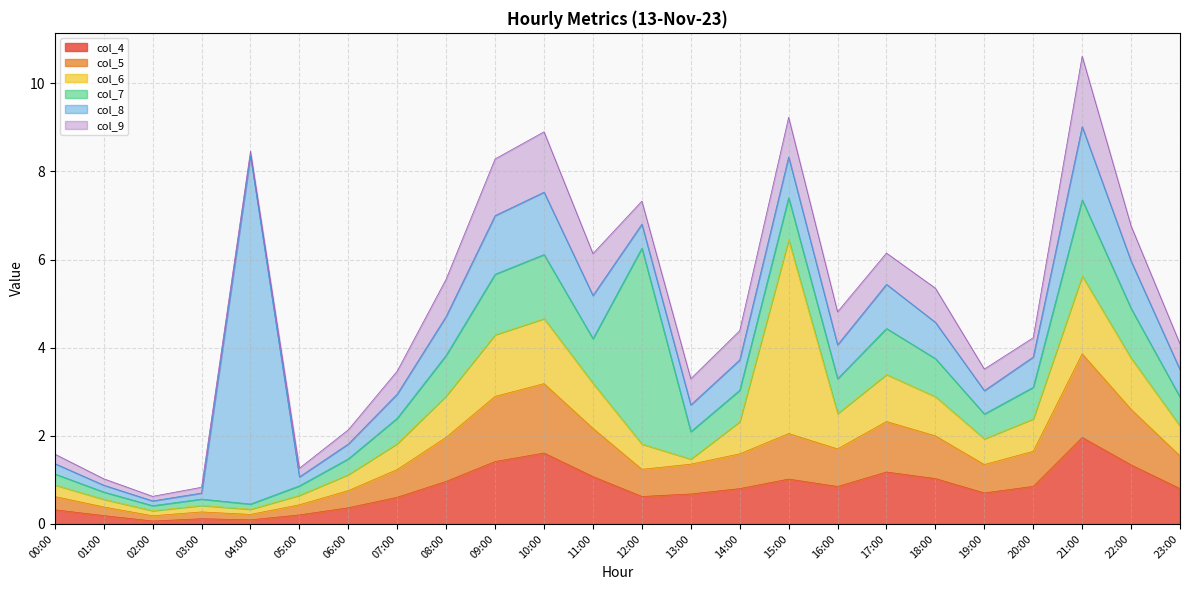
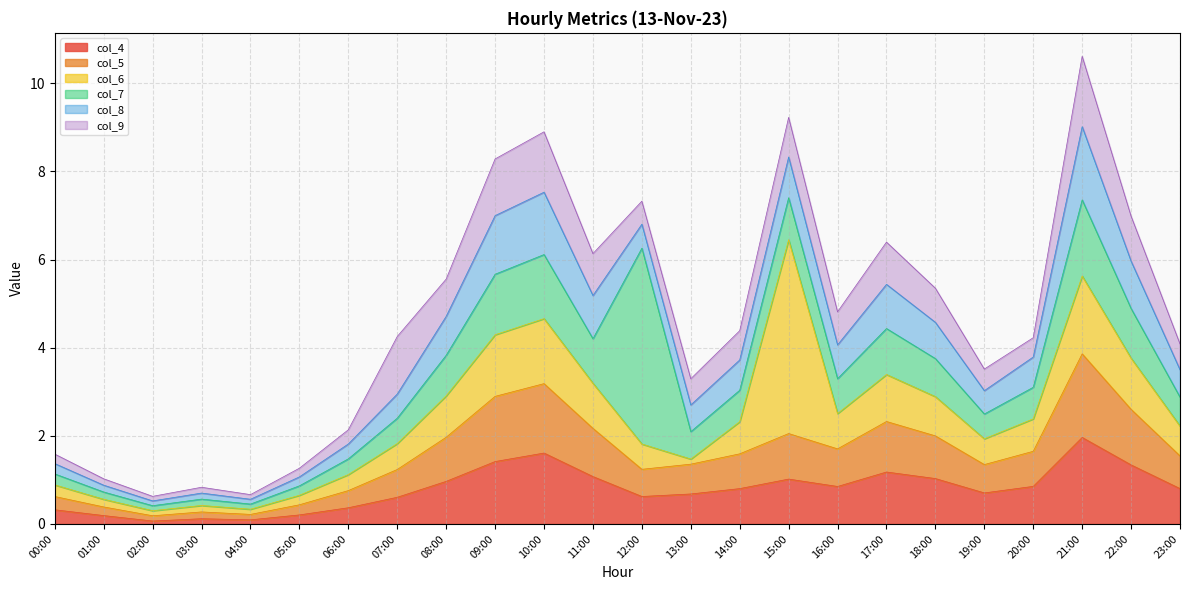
col_8, 04:00: 7.9 -> 0.1
col_9, 07:00: 0.5 -> 1.3
col_9, 17:00: 0.7 -> 1.0
col_9, 22:00: 0.8 -> 1.0
